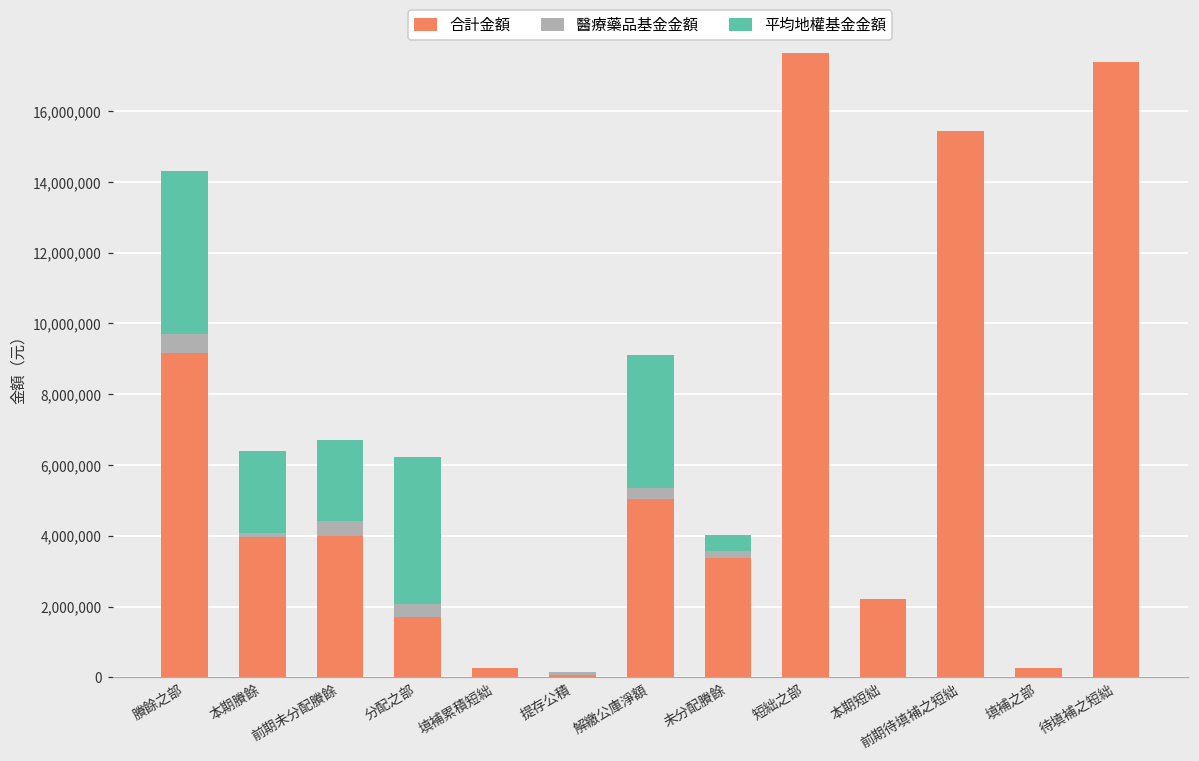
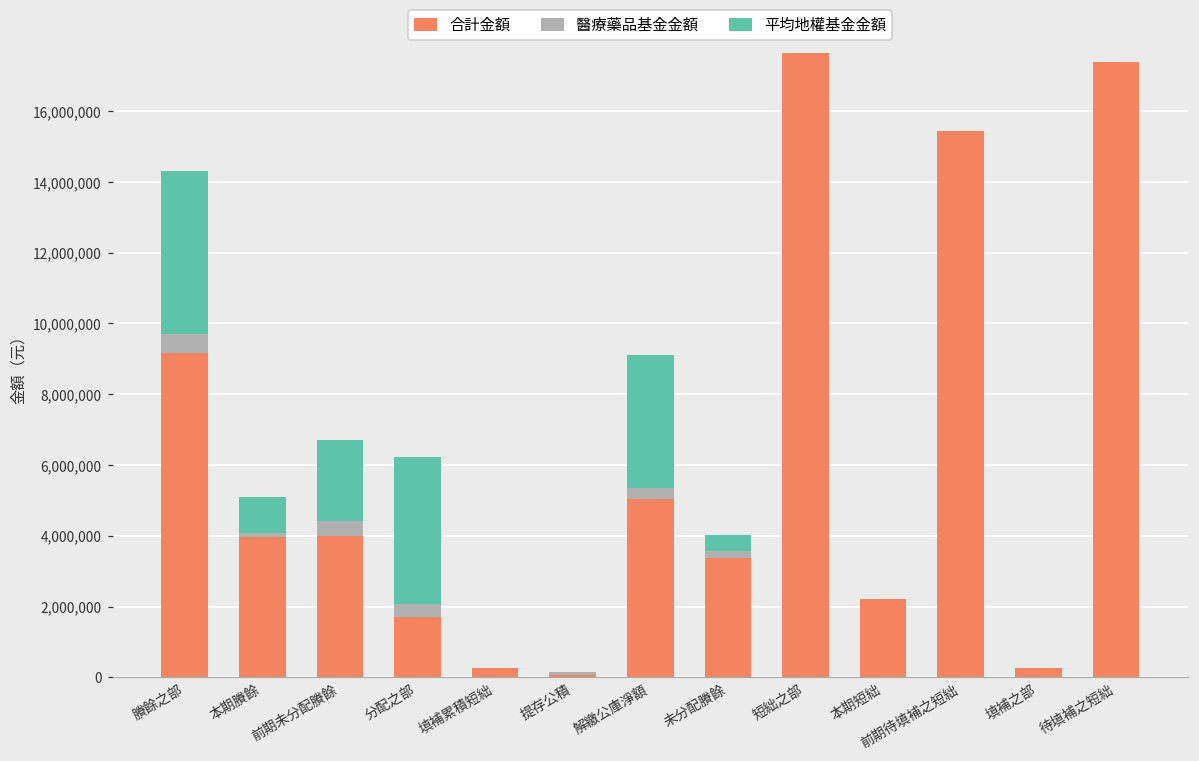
平均地權基金金額, 本期賸餘: 2,300,000 -> 1,000,000
